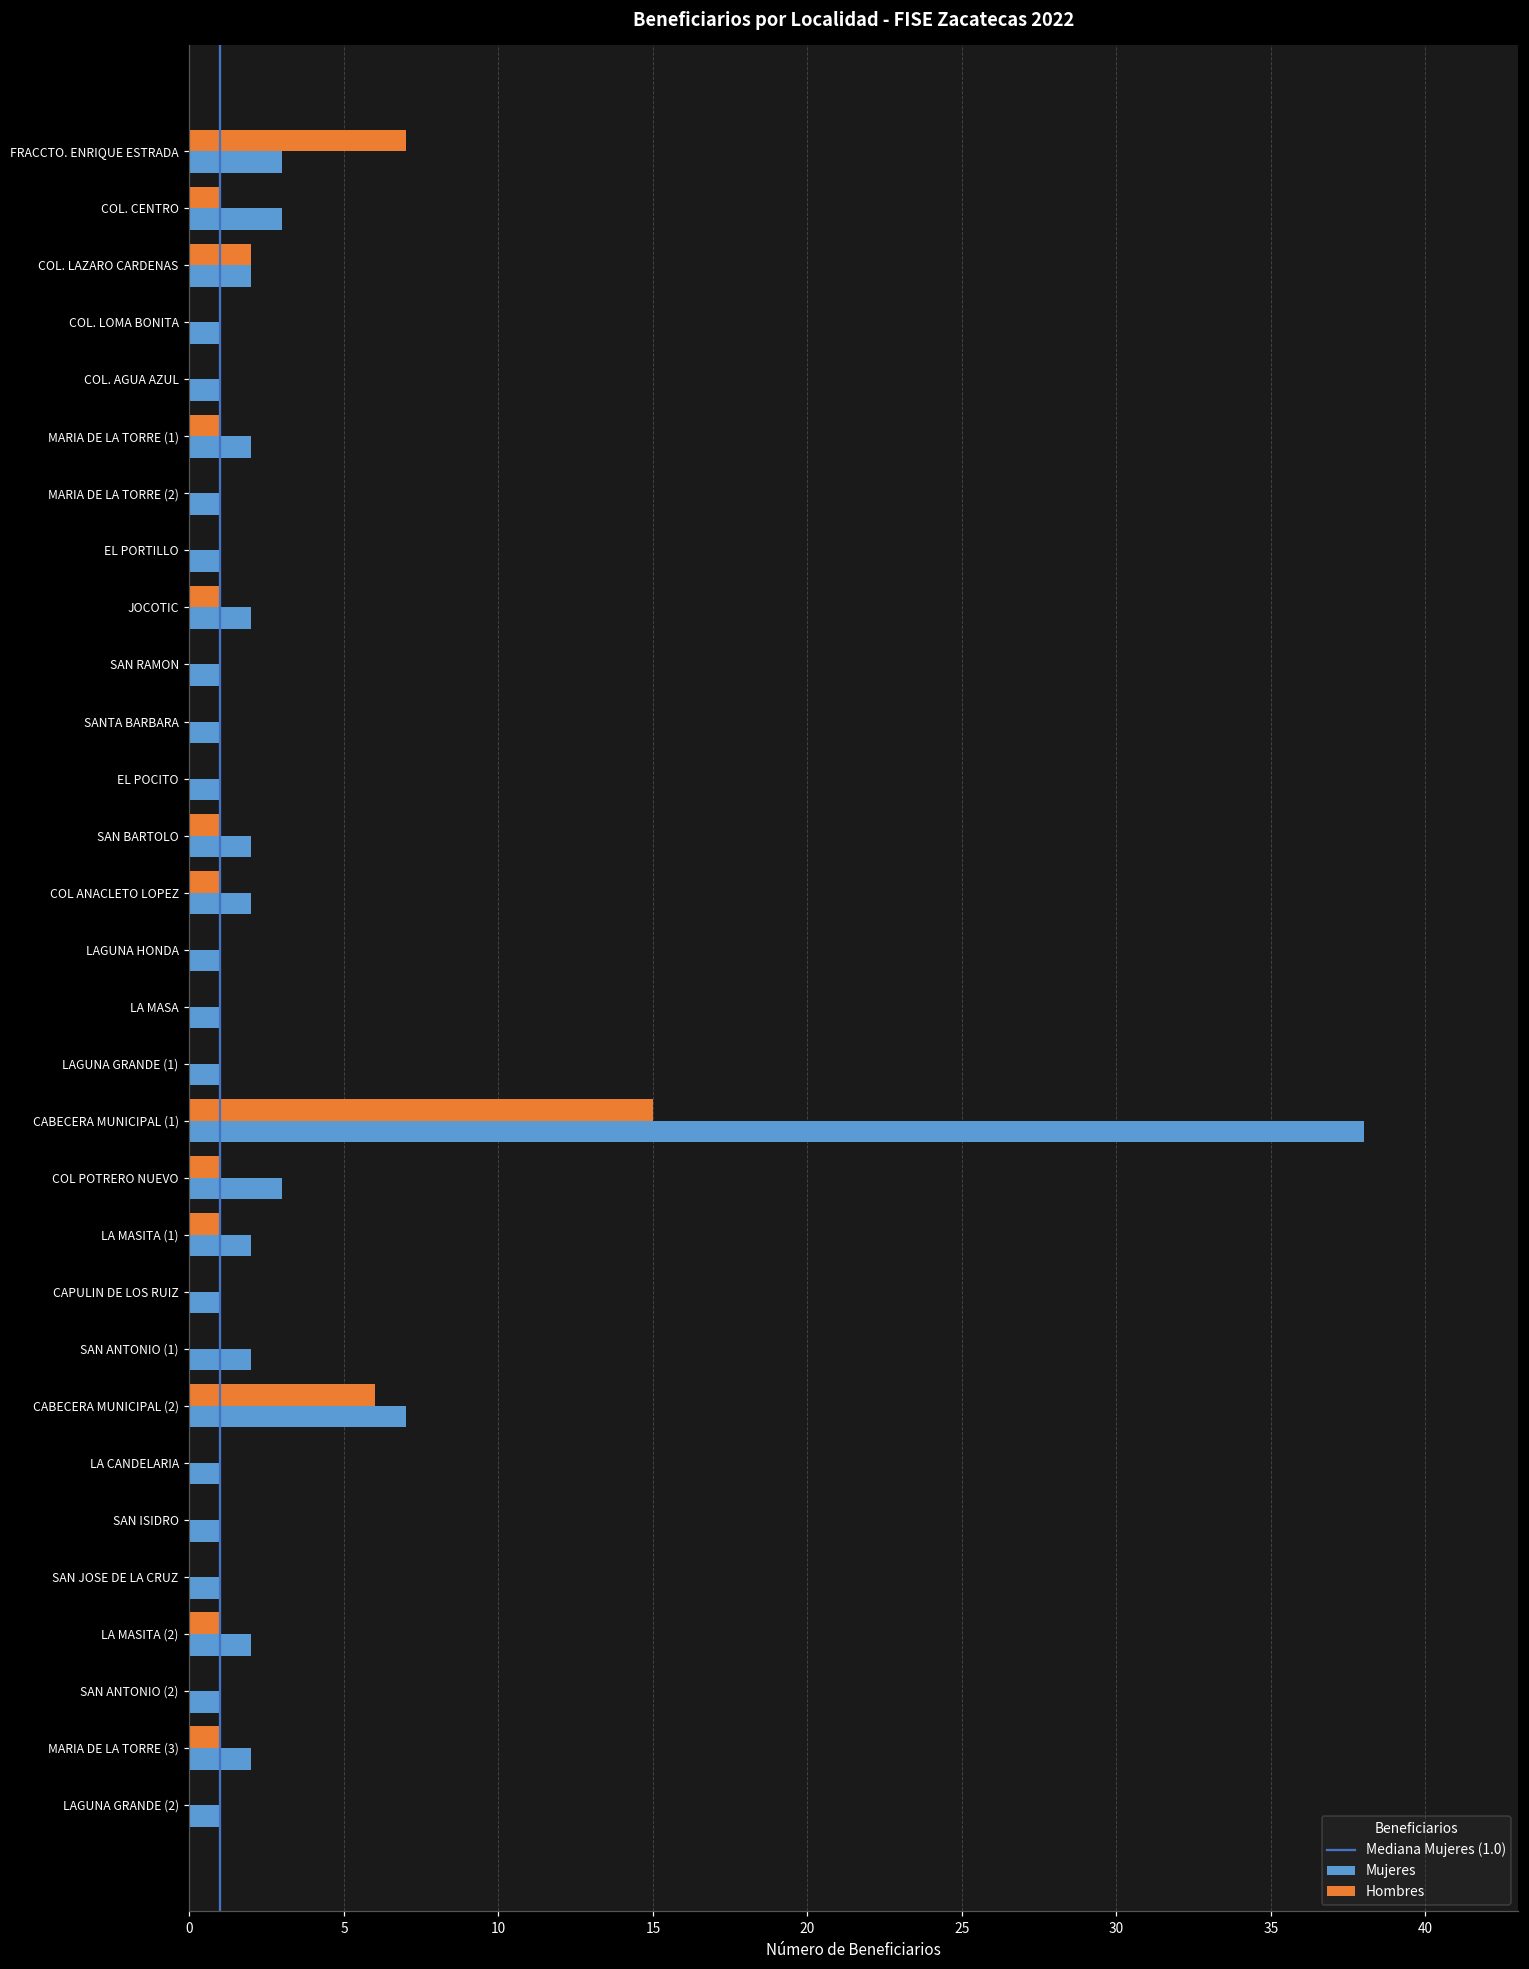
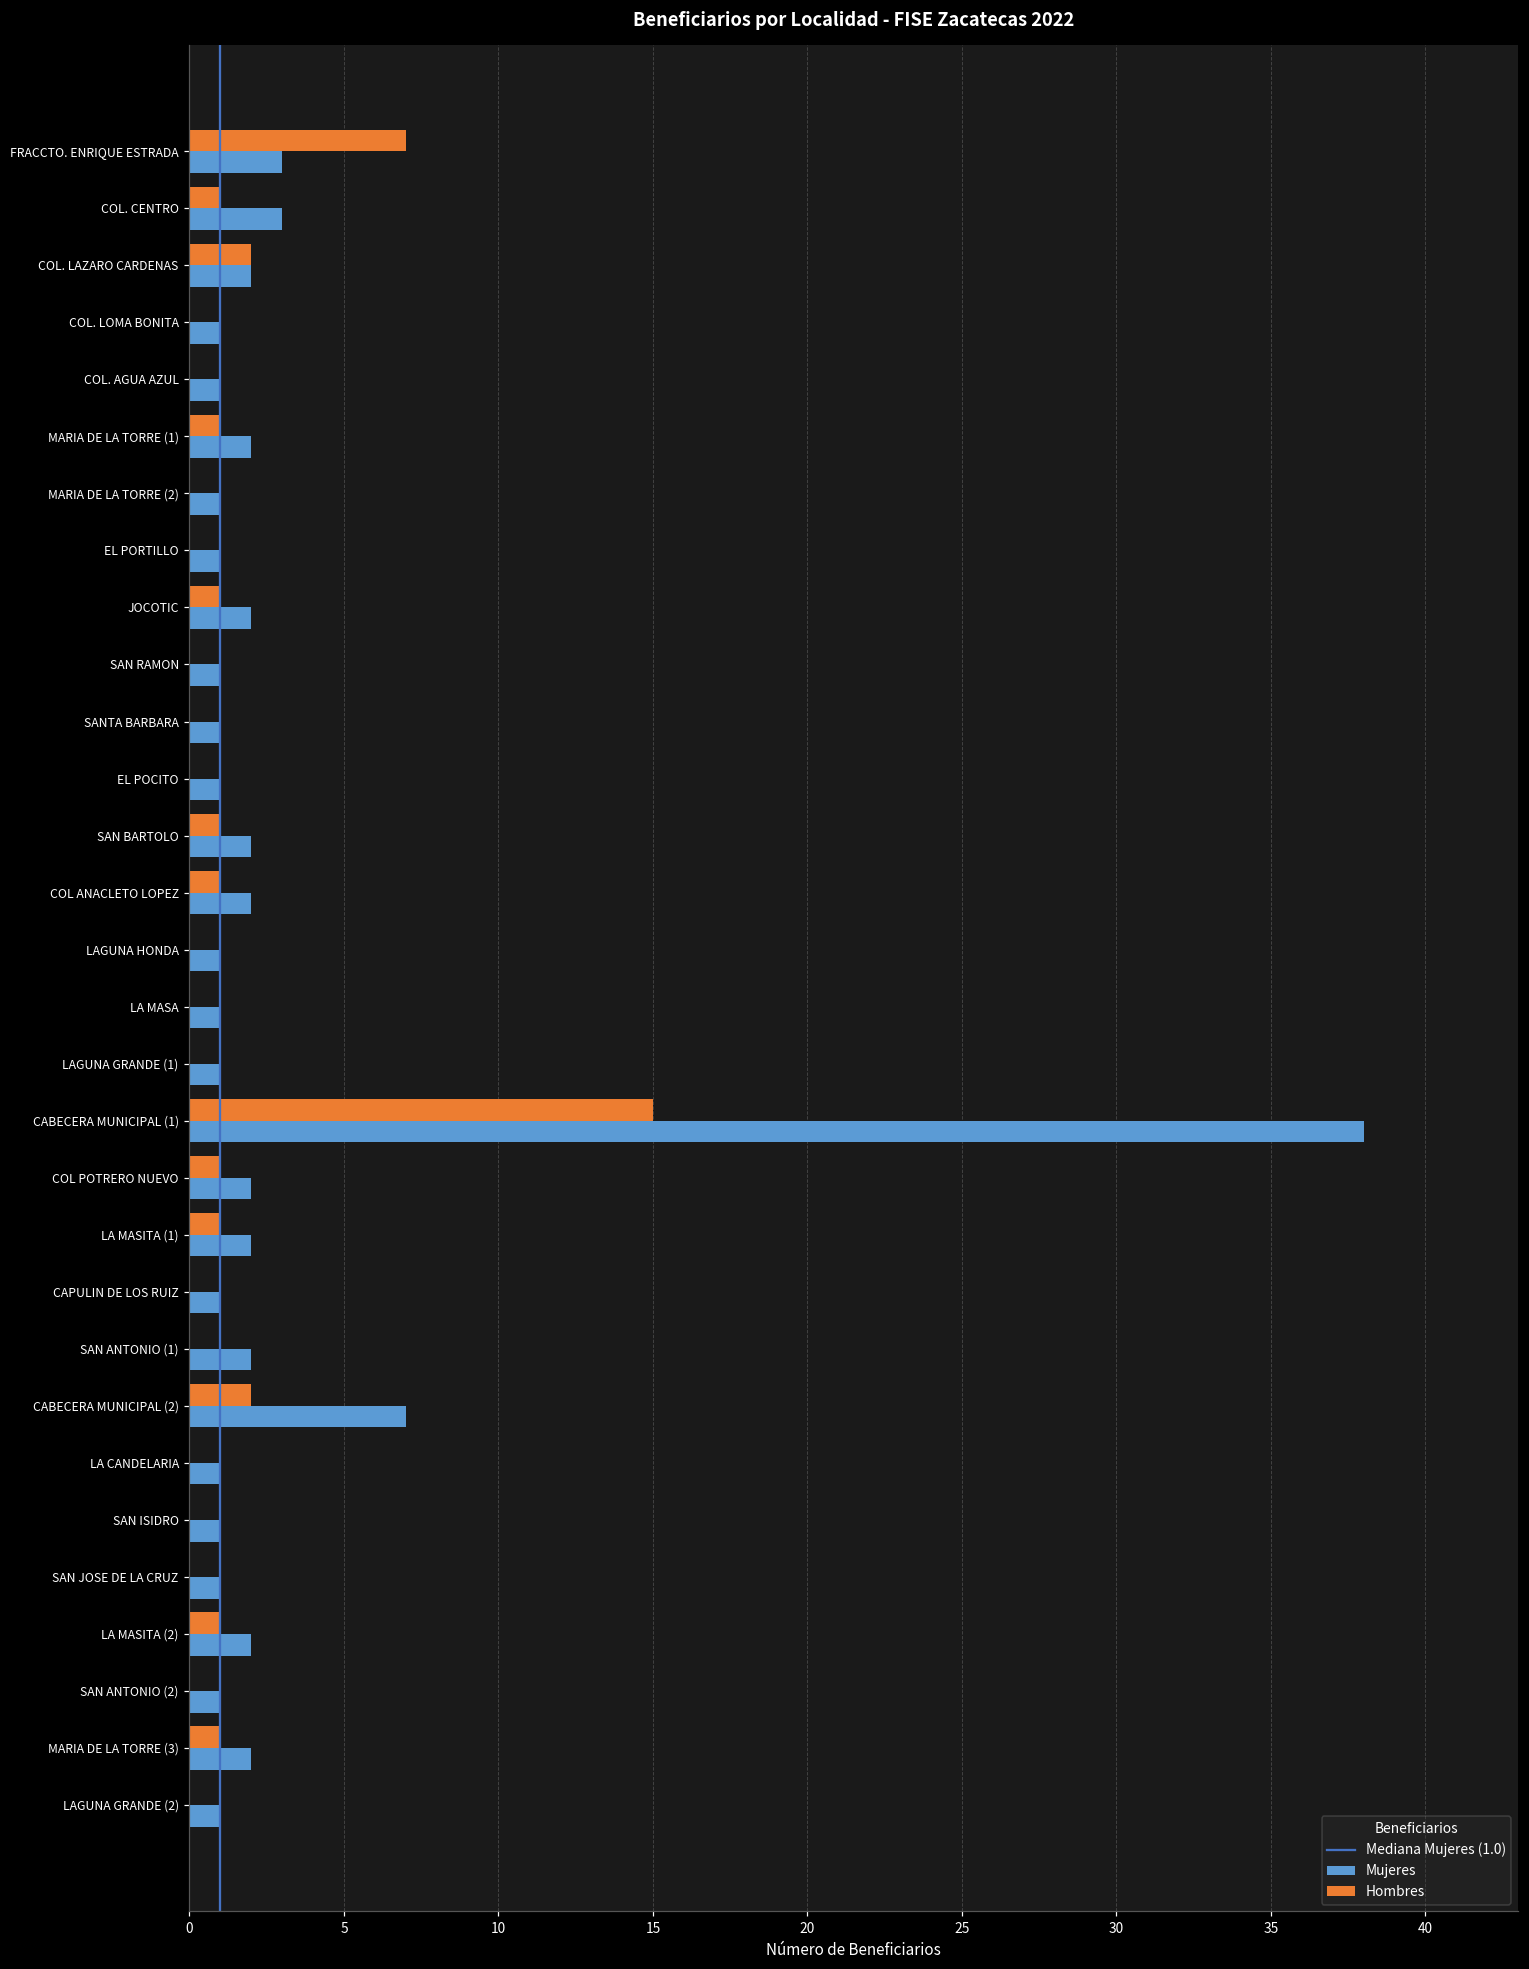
Mujeres, COL POTRERO NUEVO: 3 -> 2
Hombres, CABECERA MUNICIPAL (2): 6 -> 2
